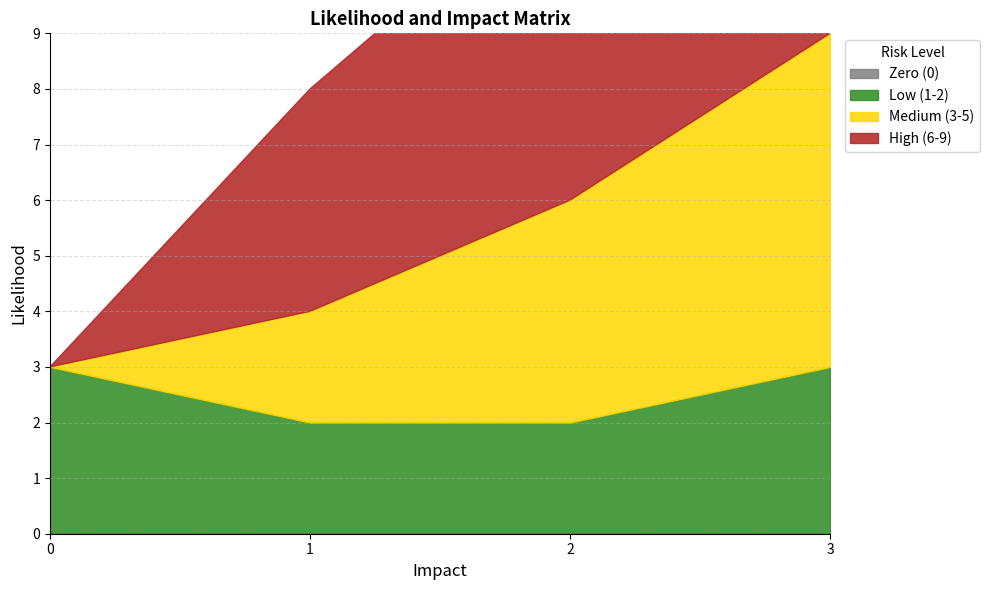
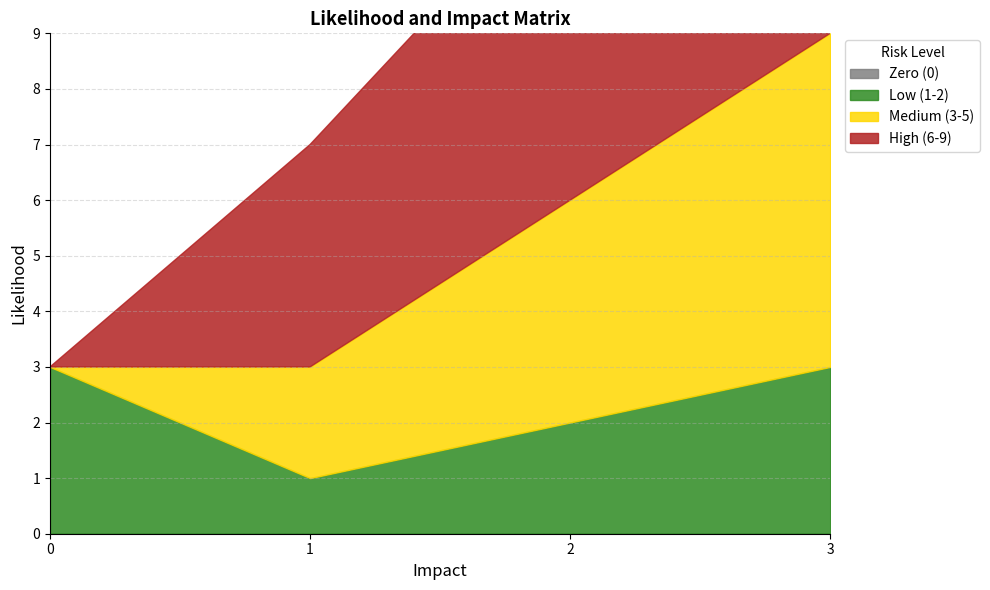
Low (1-2), 1: 2 -> 1
